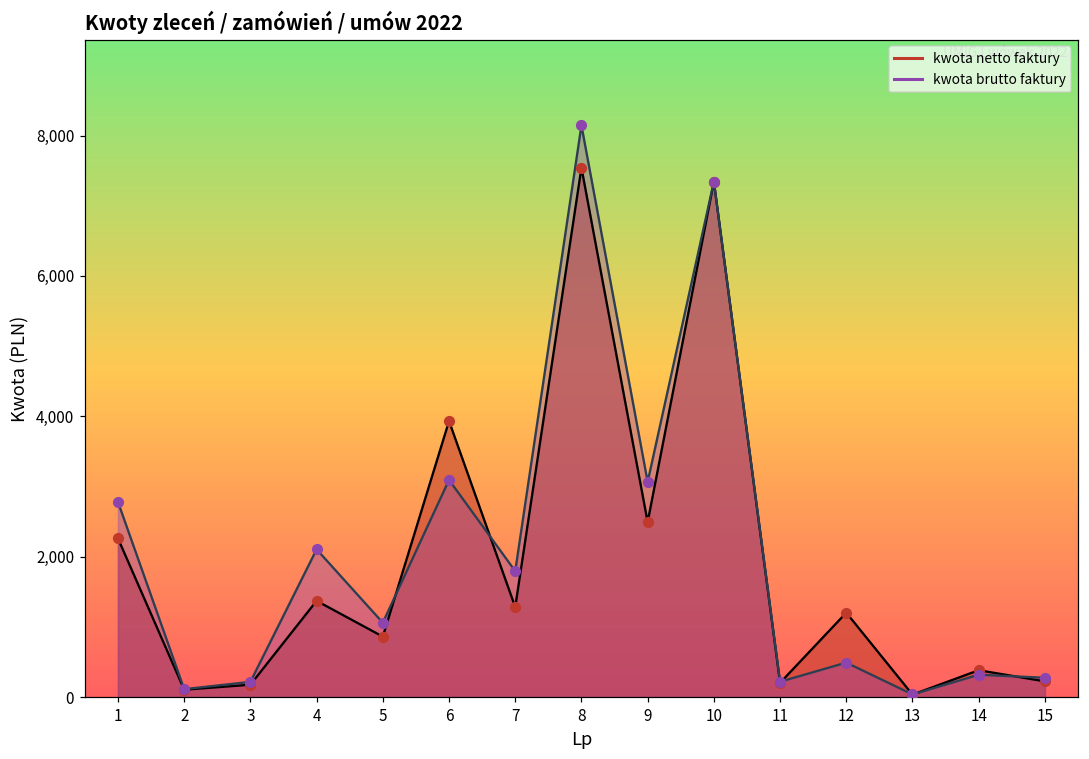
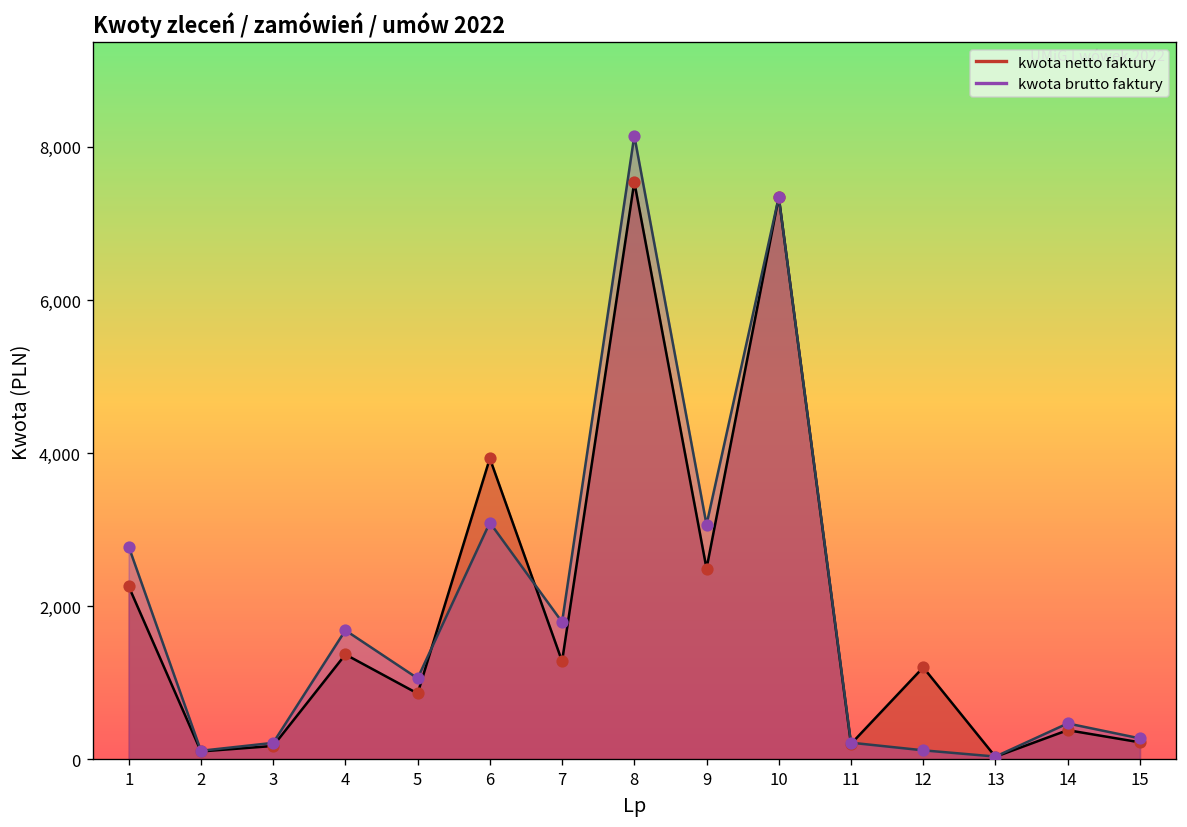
kwota brutto faktury, 4: 2,100 -> 1,700
kwota brutto faktury, 12: 500 -> 100
kwota brutto faktury, 14: 300 -> 500
